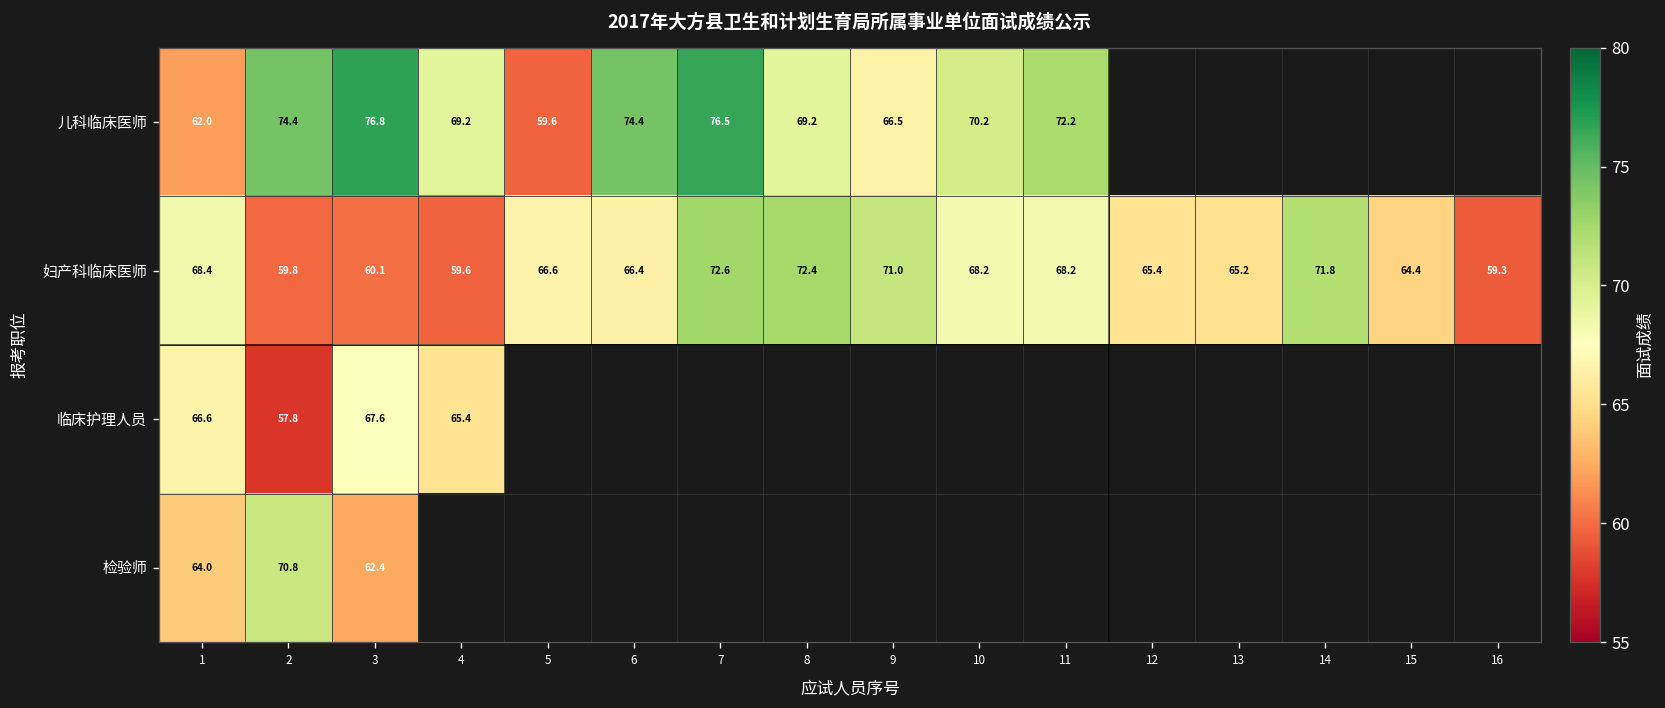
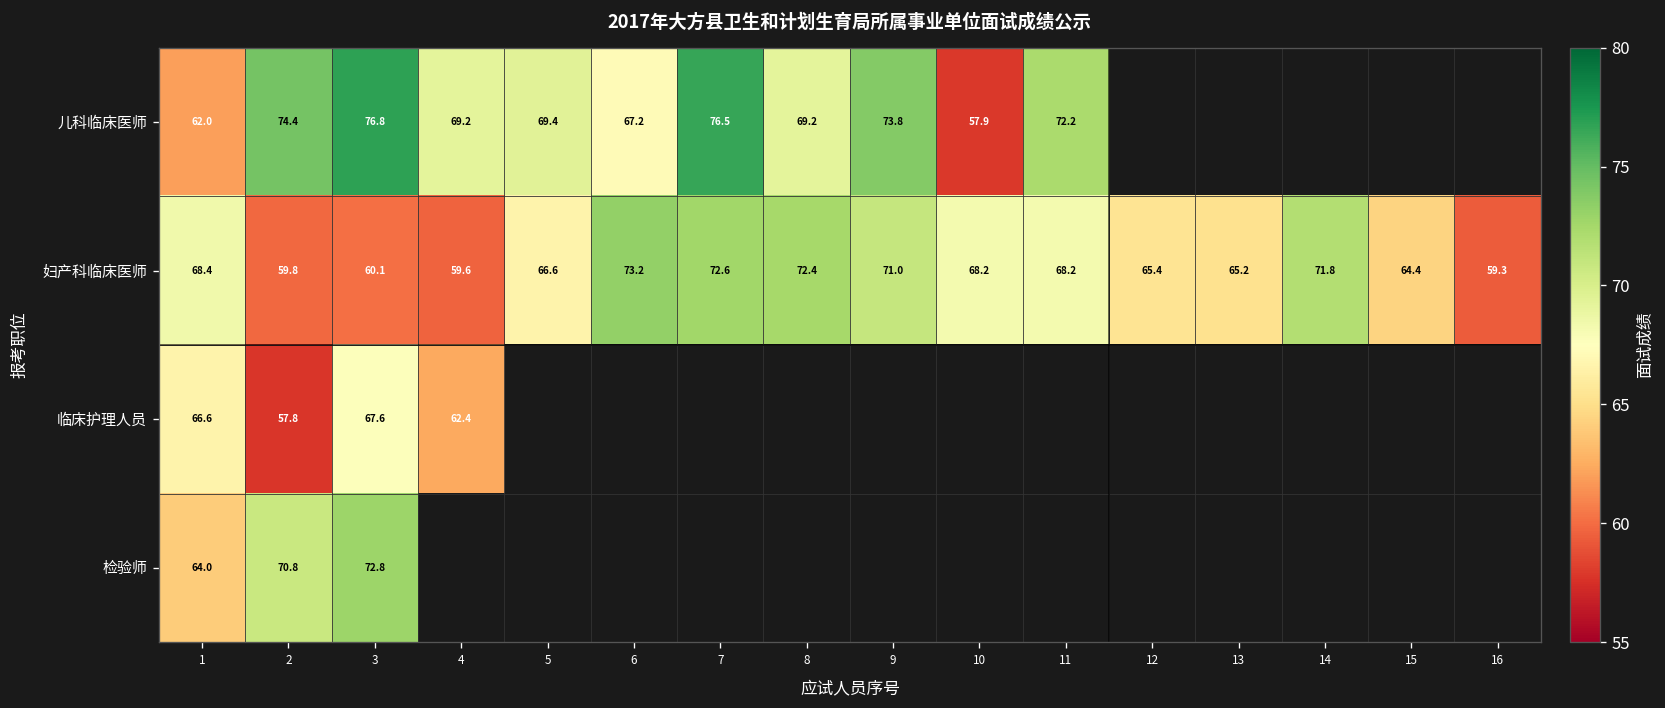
儿科临床医师, 5: 59.6 -> 69.4
儿科临床医师, 6: 74.4 -> 67.2
儿科临床医师, 9: 66.5 -> 73.8
儿科临床医师, 10: 70.2 -> 57.9
妇产科临床医师, 6: 66.4 -> 73.2
临床护理人员, 4: 65.4 -> 62.4
检验师, 3: 62.4 -> 72.8
